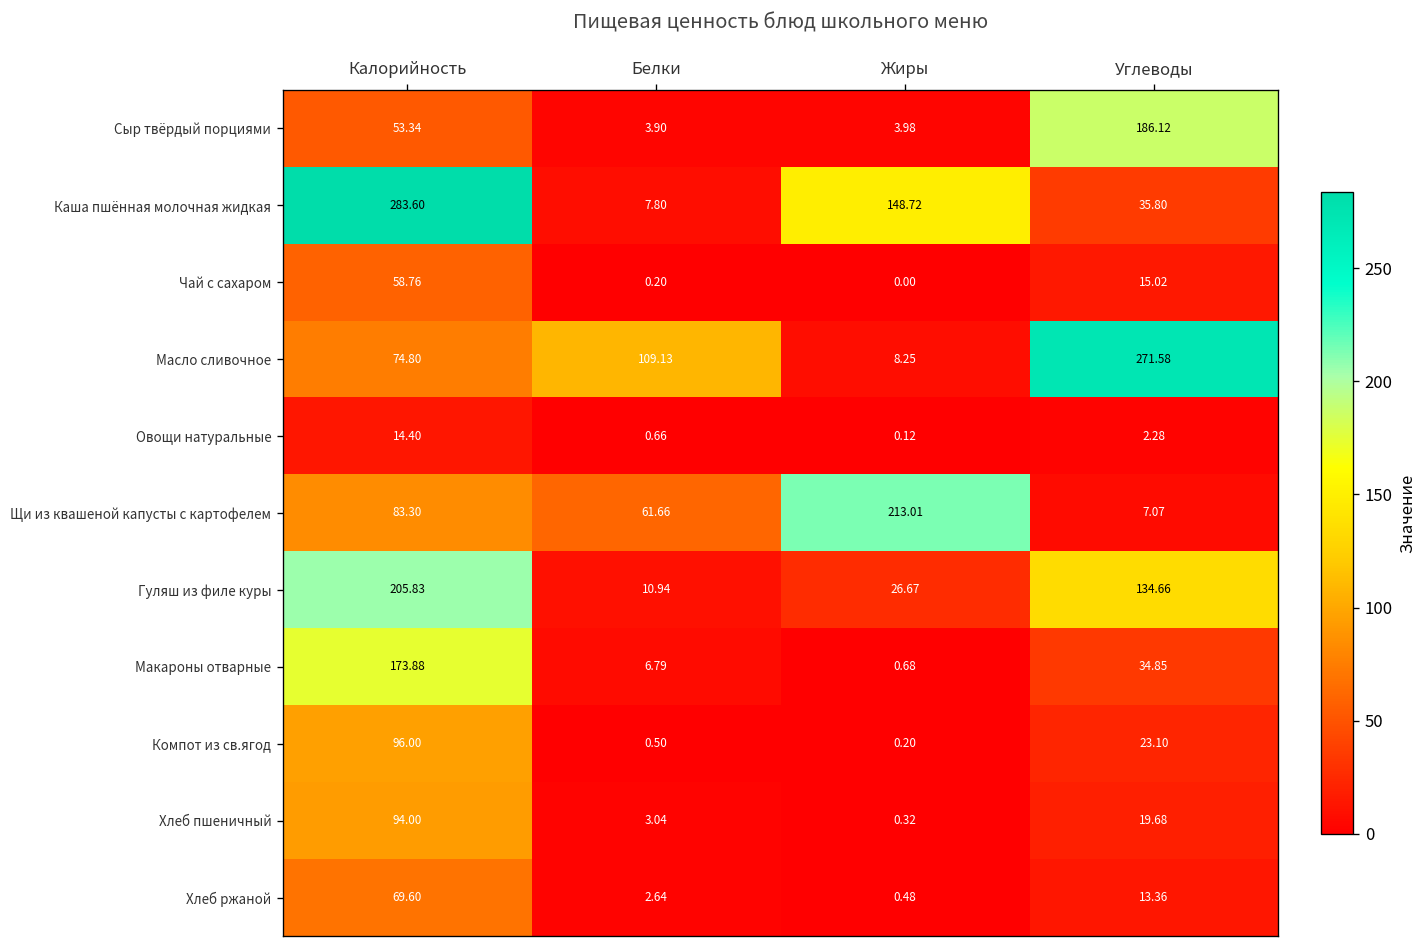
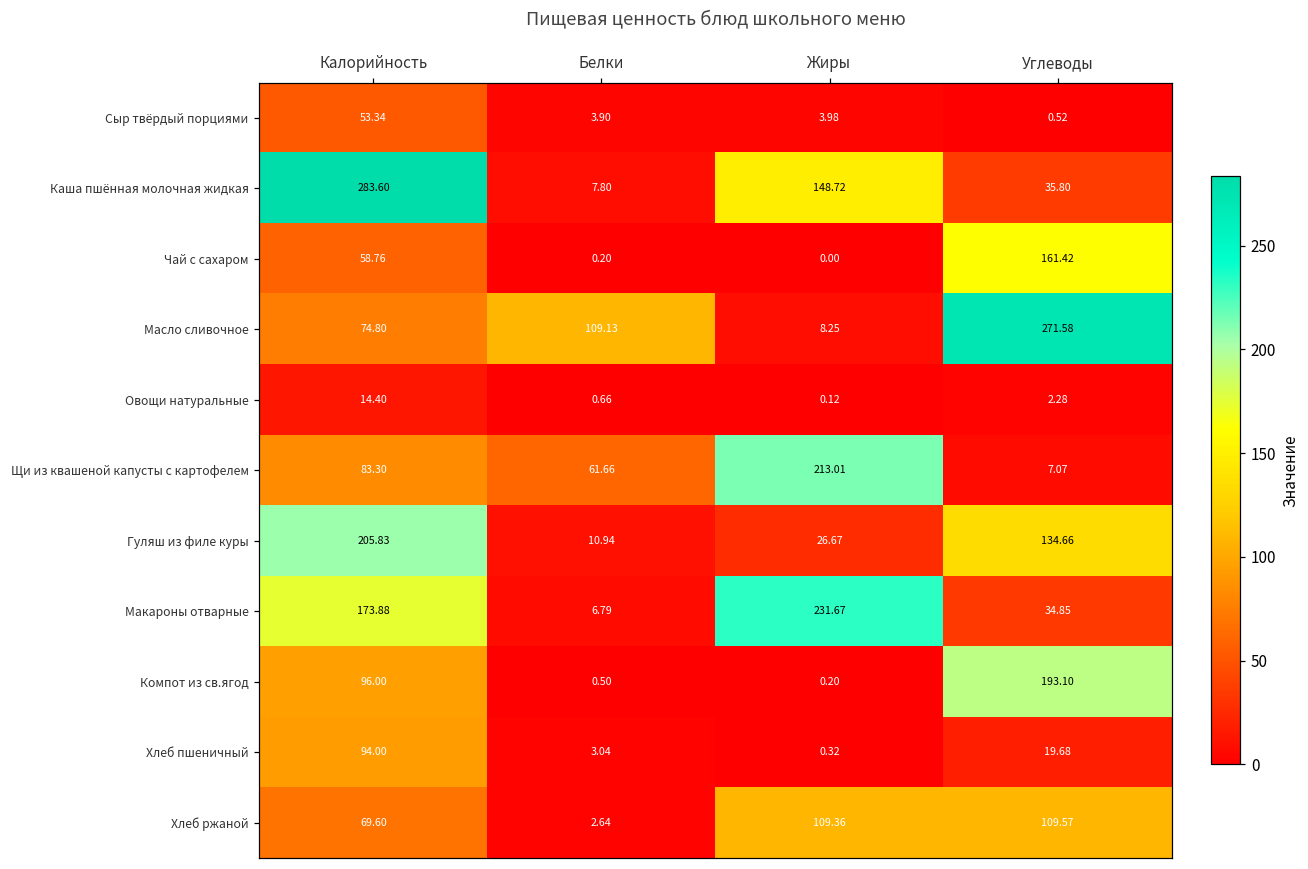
Сыр твёрдый порциями, Углеводы: 186.12 -> 0.52
Чай с сахаром, Углеводы: 15.02 -> 161.42
Макароны отварные, Жиры: 0.68 -> 231.67
Компот из св.ягод, Углеводы: 23.10 -> 193.10
Хлеб ржаной, Жиры: 0.48 -> 109.36
Хлеб ржаной, Углеводы: 13.36 -> 109.57
